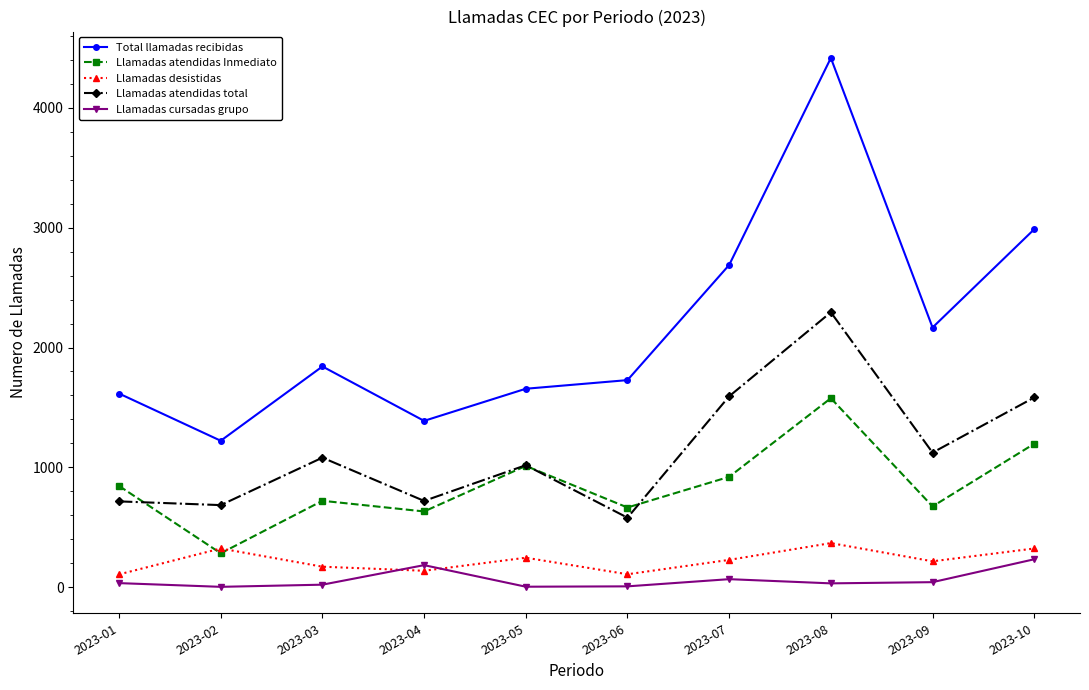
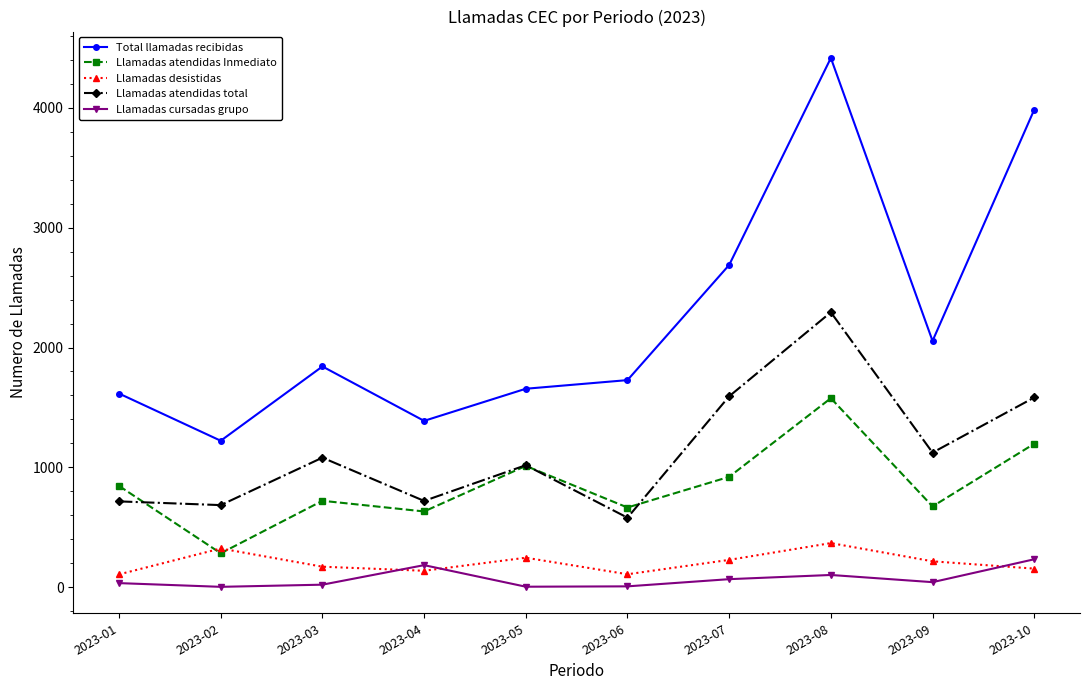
Llamadas cursadas grupo, 2023-08: 30 -> 100
Total llamadas recibidas, 2023-09: 2170 -> 2060
Total llamadas recibidas, 2023-10: 2990 -> 3990
Llamadas desistidas, 2023-10: 320 -> 160
